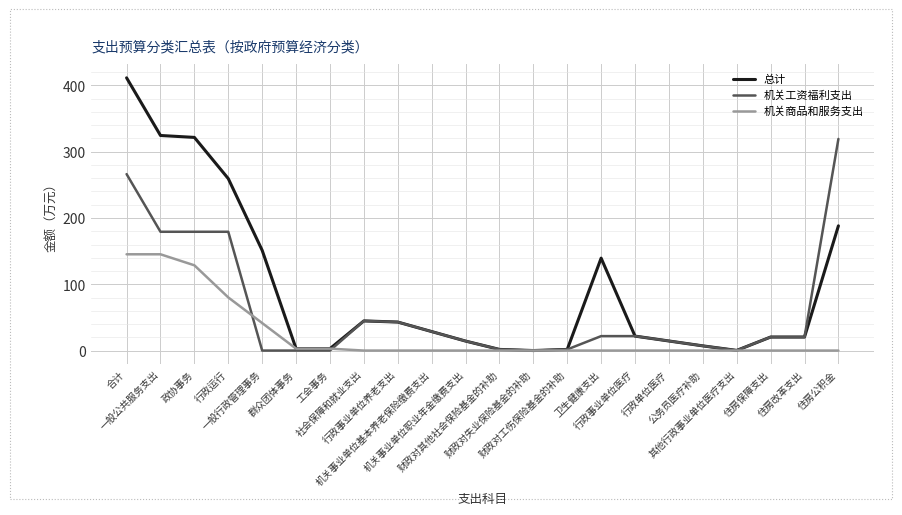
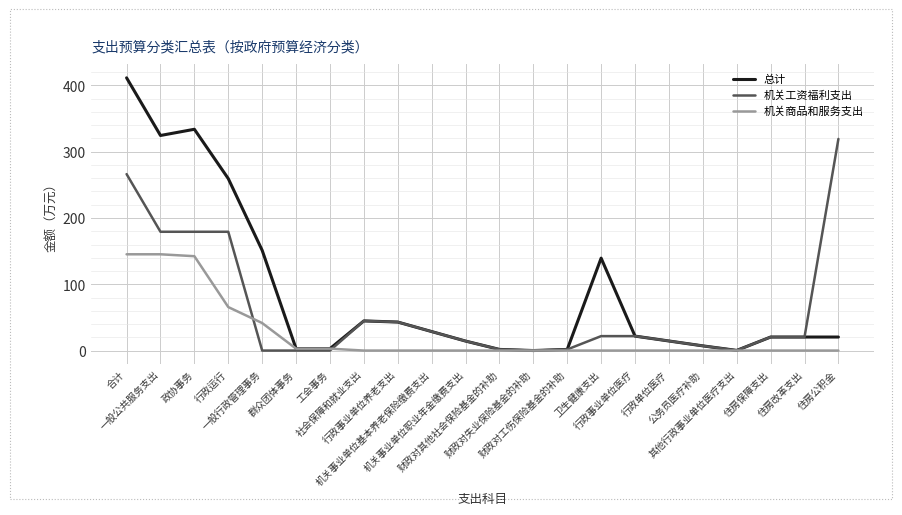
总计, 政协事务: 320 -> 330
机关商品和服务支出, 政协事务: 130 -> 140
机关商品和服务支出, 行政运行: 80 -> 70
总计, 住房公积金: 190 -> 20
